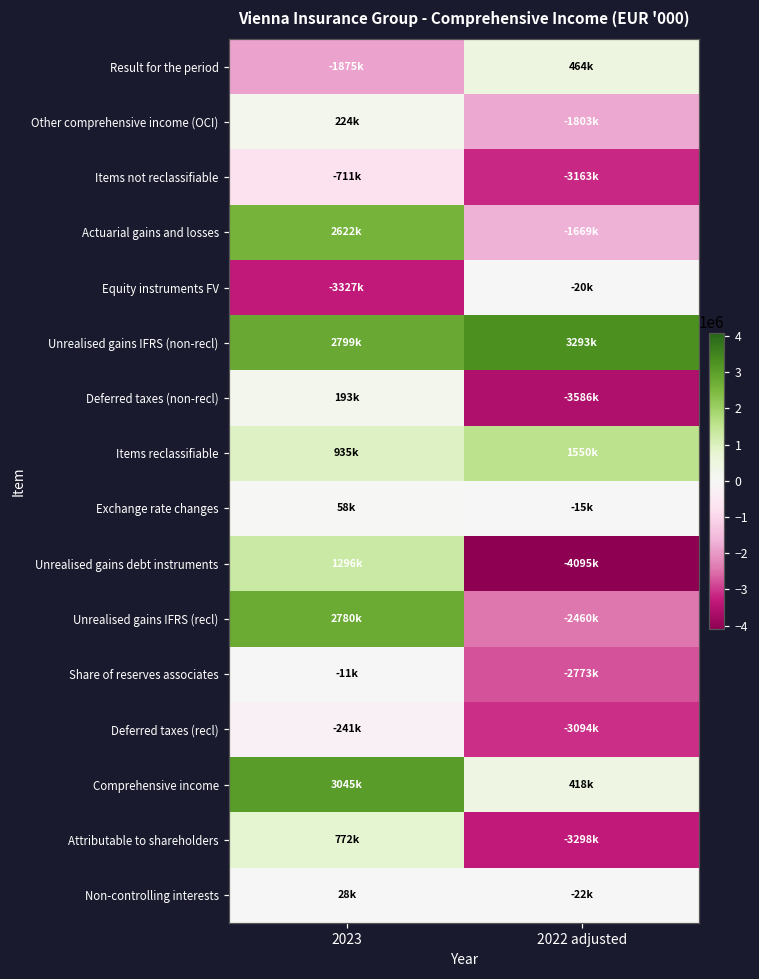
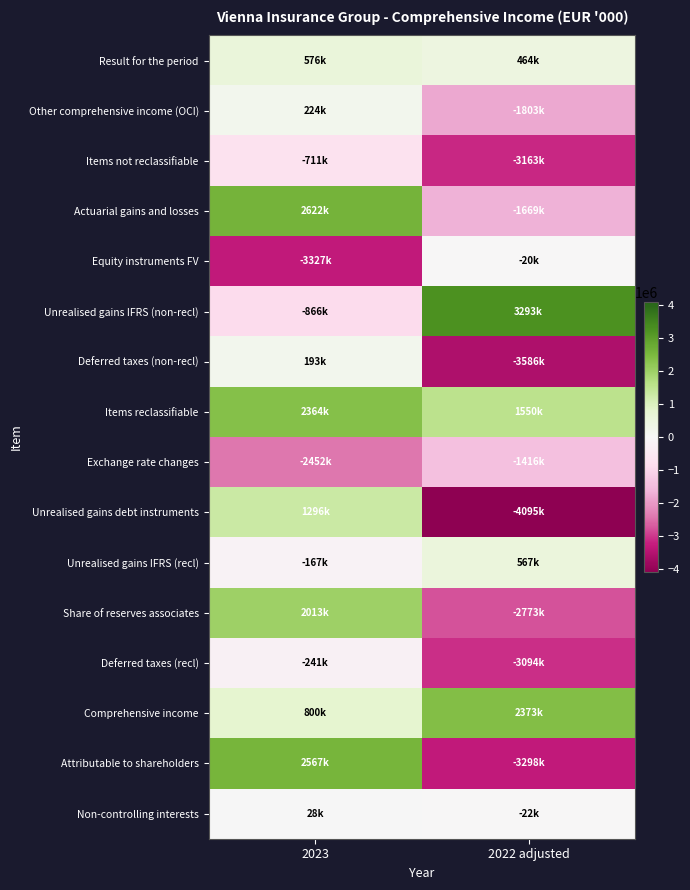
Result for the period, 2023: -1875k -> 576k
Unrealised gains IFRS (non-recl), 2023: 2799k -> -866k
Items reclassifiable, 2023: 935k -> 2364k
Exchange rate changes, 2023: 58k -> -2452k
Exchange rate changes, 2022 adjusted: -15k -> -1416k
Unrealised gains IFRS (recl), 2023: 2780k -> -167k
Unrealised gains IFRS (recl), 2022 adjusted: -2460k -> 567k
Share of reserves associates, 2023: -11k -> 2013k
Comprehensive income, 2023: 3045k -> 800k
Comprehensive income, 2022 adjusted: 418k -> 2373k
Attributable to shareholders, 2023: 772k -> 2567k
